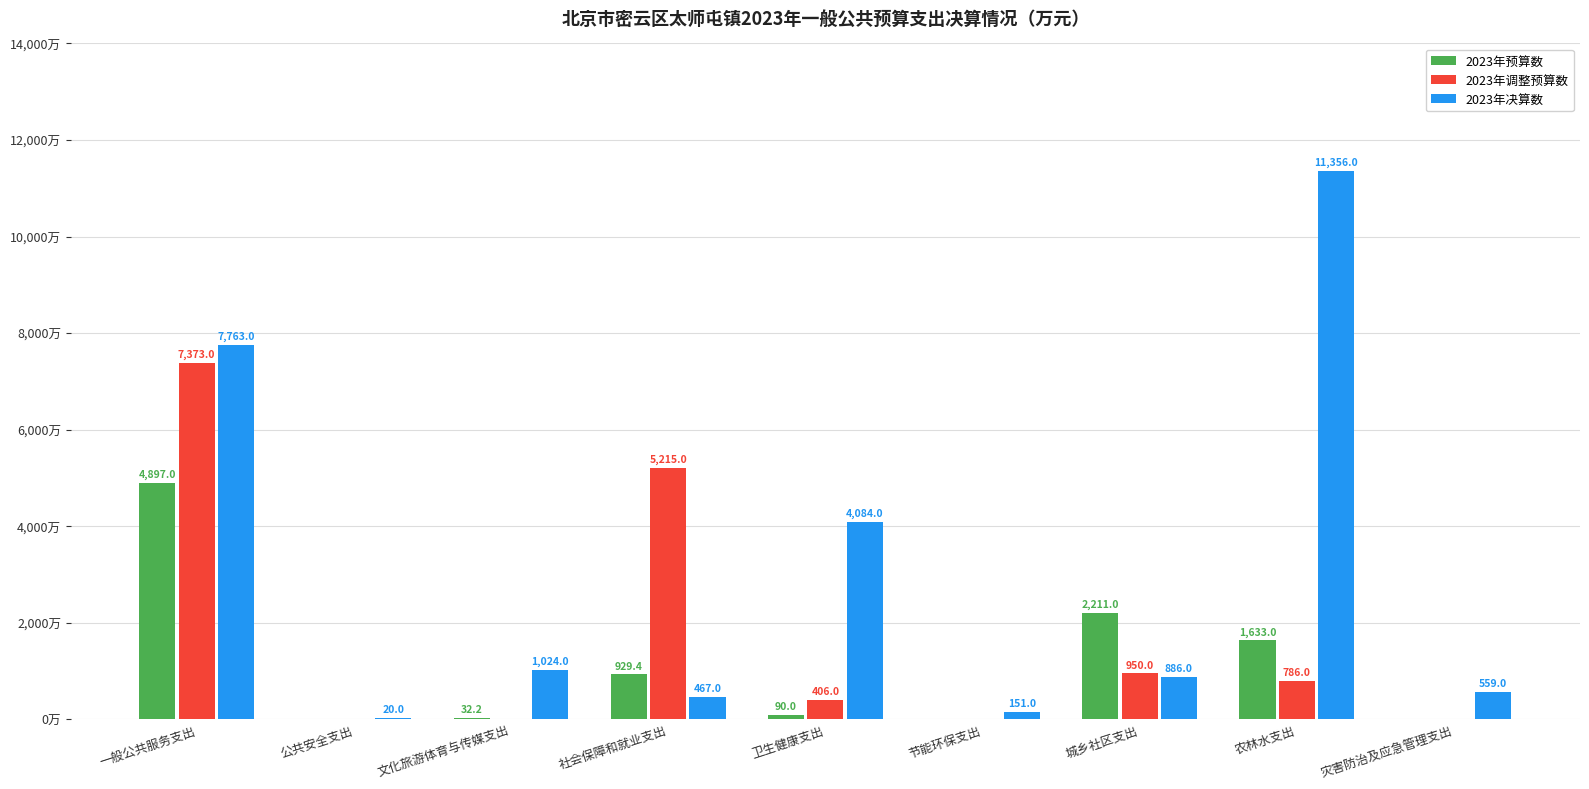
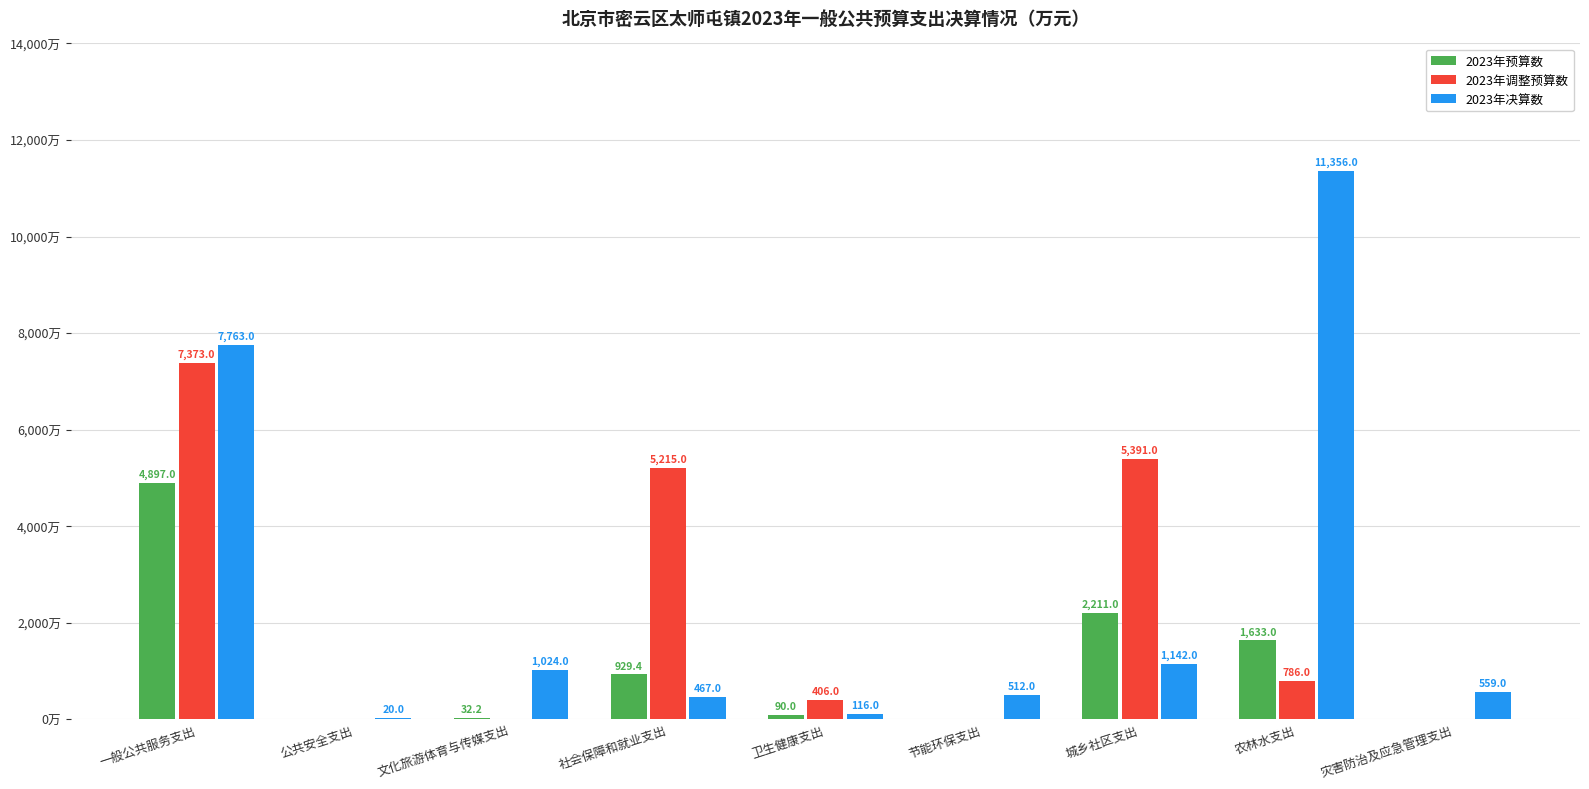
2023年决算数, 卫生健康支出: 4,084.0 -> 116.0
2023年决算数, 节能环保支出: 151.0 -> 512.0
2023年调整预算数, 城乡社区支出: 950.0 -> 5,391.0
2023年决算数, 城乡社区支出: 886.0 -> 1,142.0
